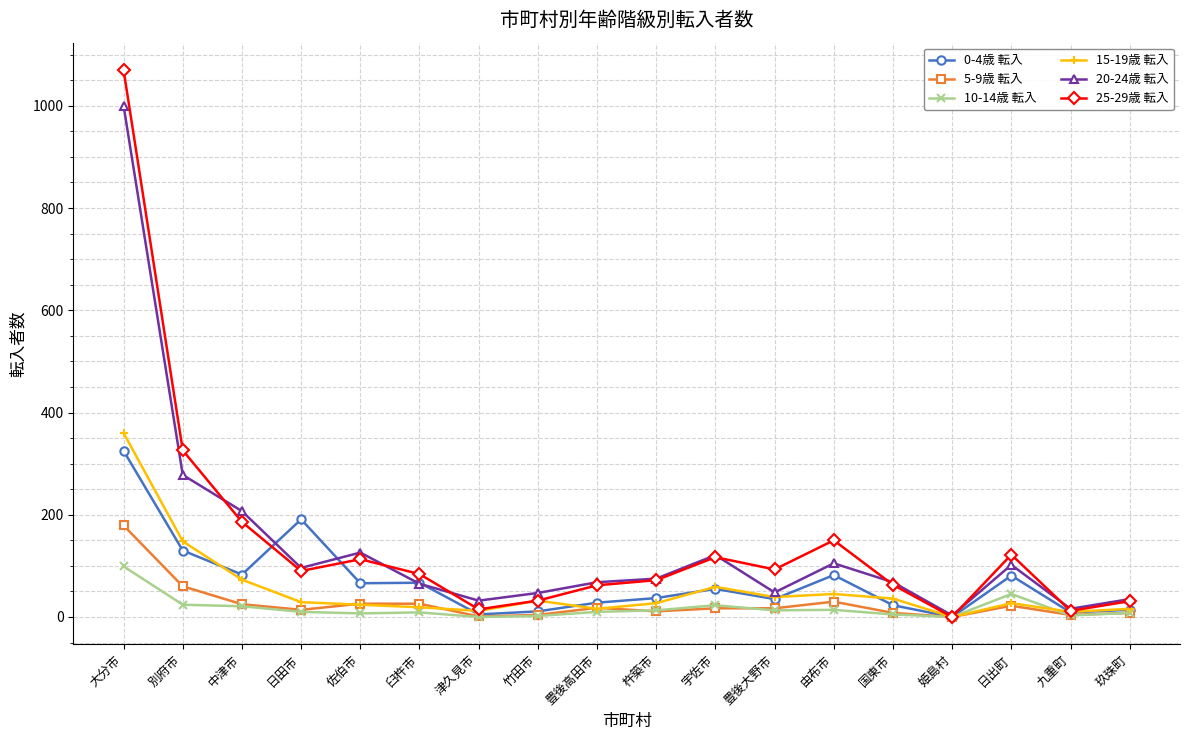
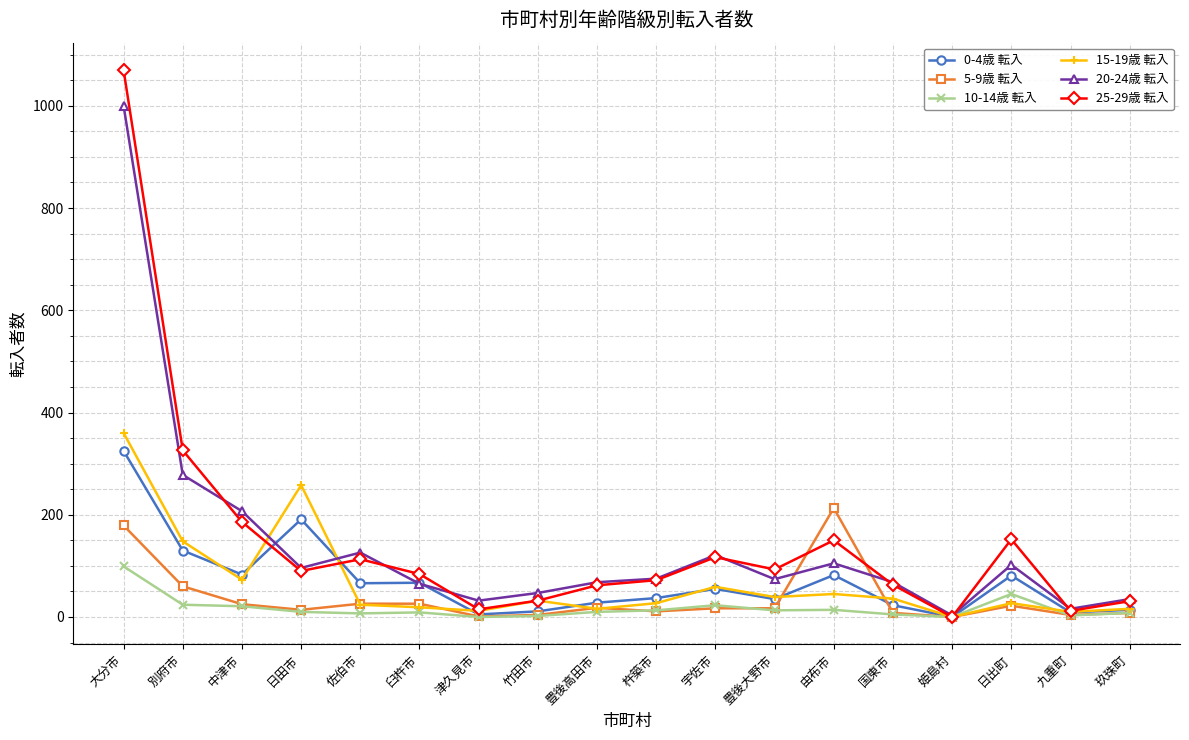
15-19歳 転入, 日田市: 30 -> 260
20-24歳 転入, 豊後大野市: 50 -> 70
5-9歳 転入, 由布市: 30 -> 210
25-29歳 転入, 日出町: 120 -> 150
